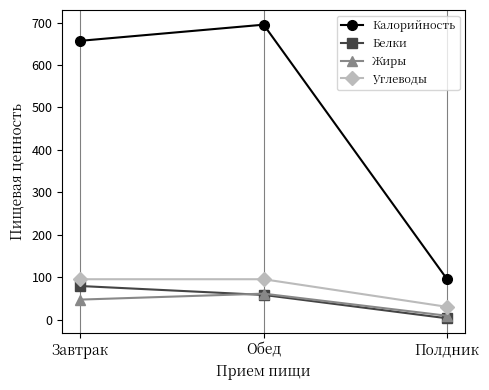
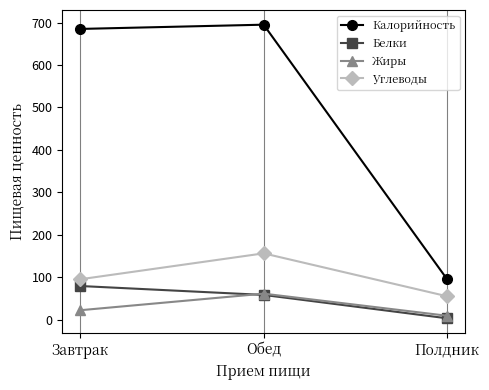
Калорийность, Завтрак: 660 -> 690
Жиры, Завтрак: 50 -> 20
Углеводы, Обед: 100 -> 160
Углеводы, Полдник: 30 -> 60
